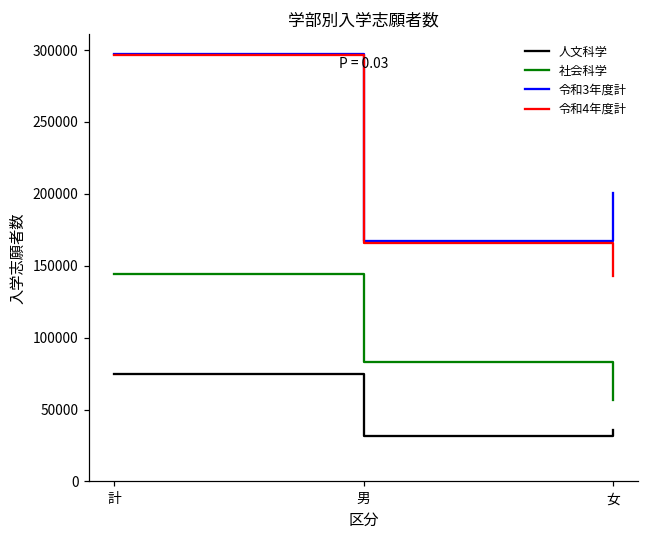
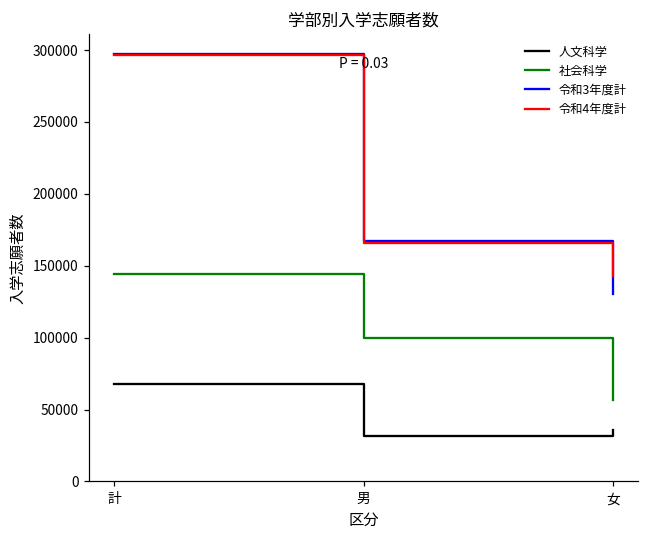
人文科学, 計: 75000 -> 68000
社会科学, 男: 83000 -> 100000
令和3年度計, 女: 201000 -> 130000
